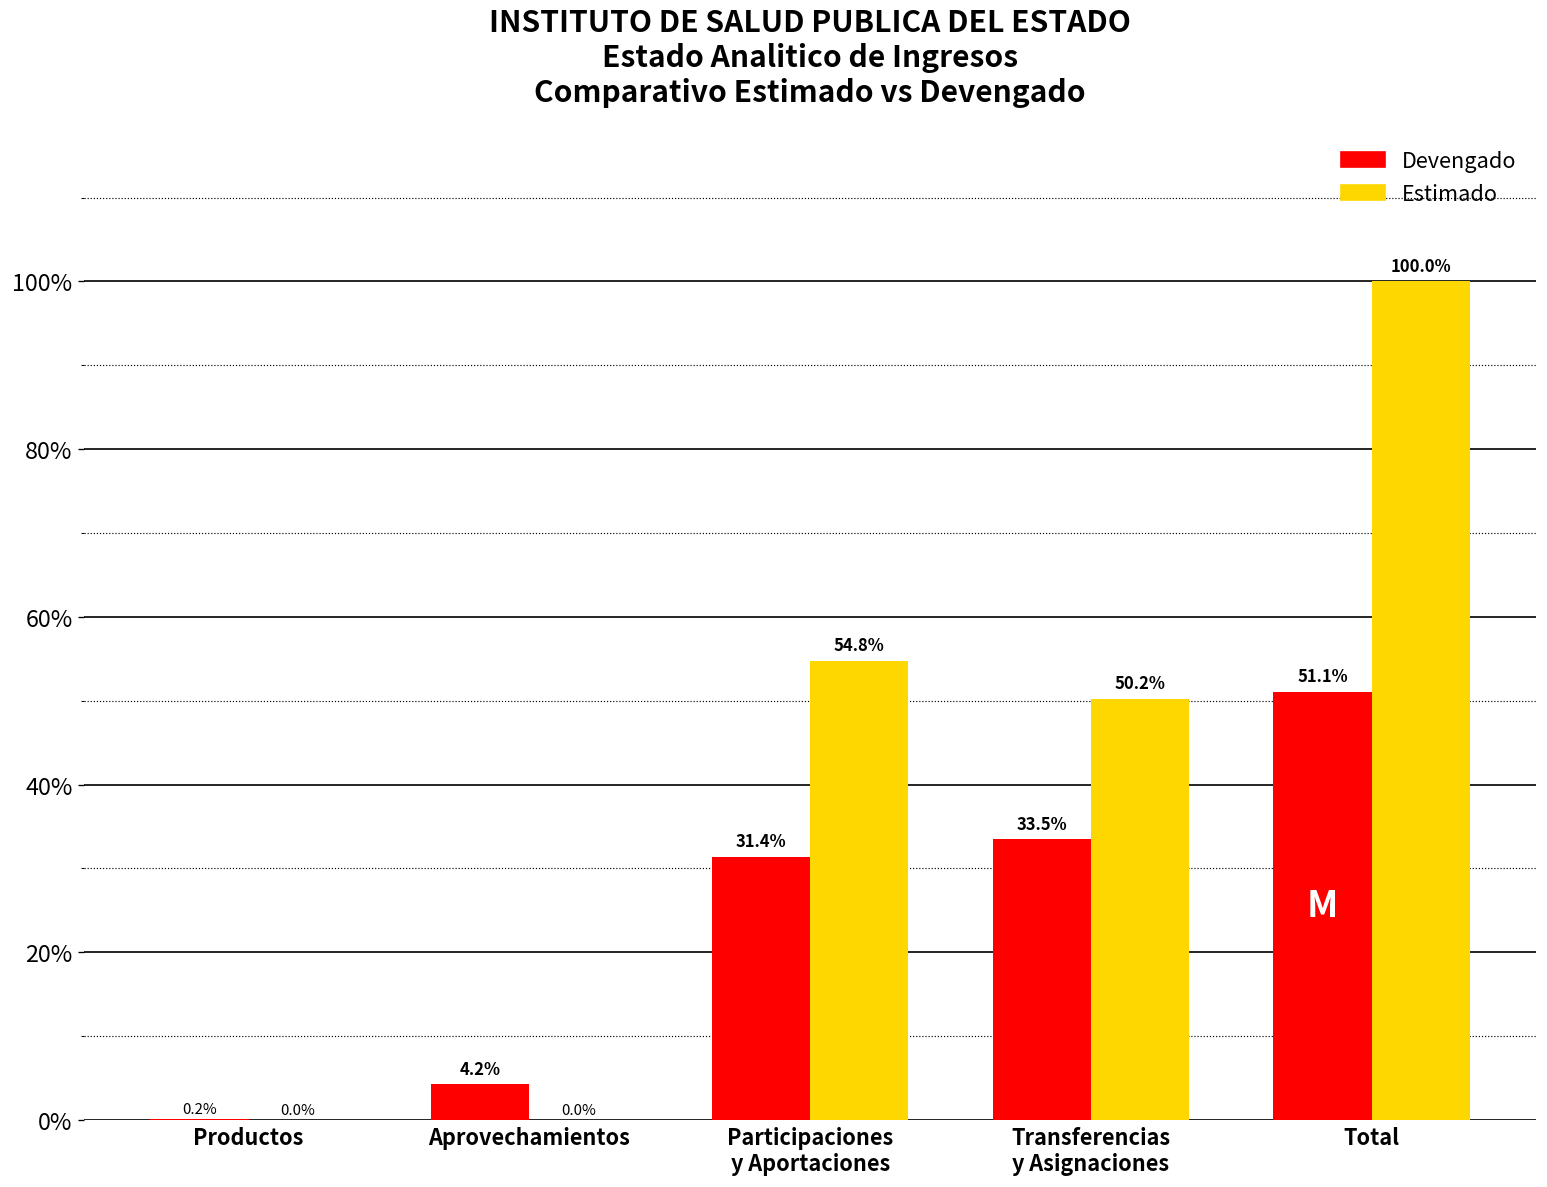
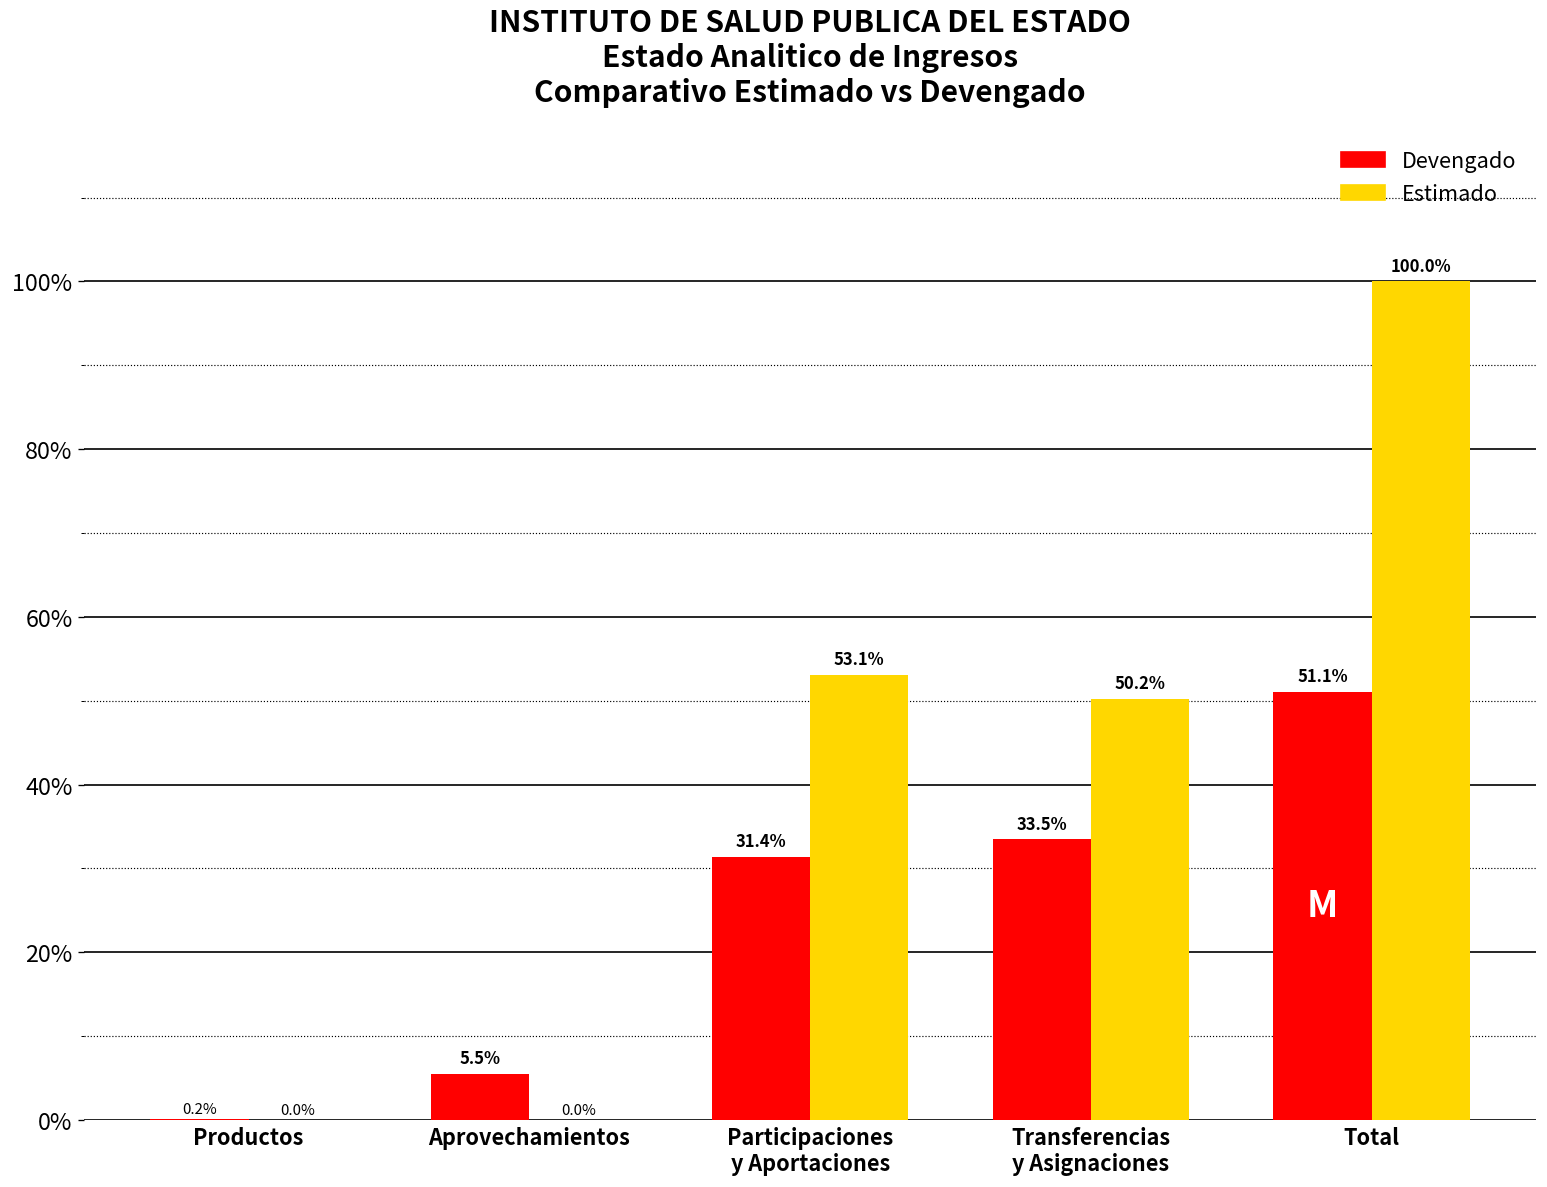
Devengado, Aprovechamientos: 4.2% -> 5.5%
Estimado, Participaciones y Aportaciones: 54.8% -> 53.1%
